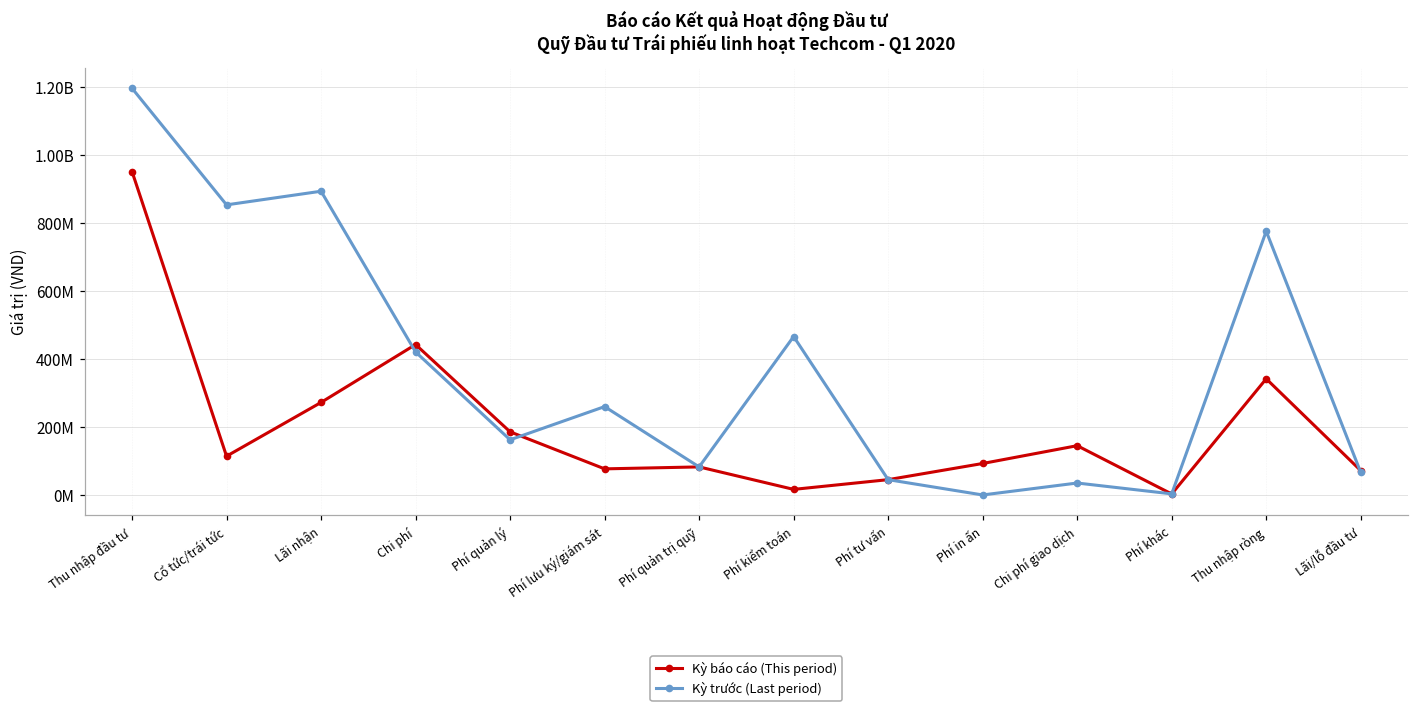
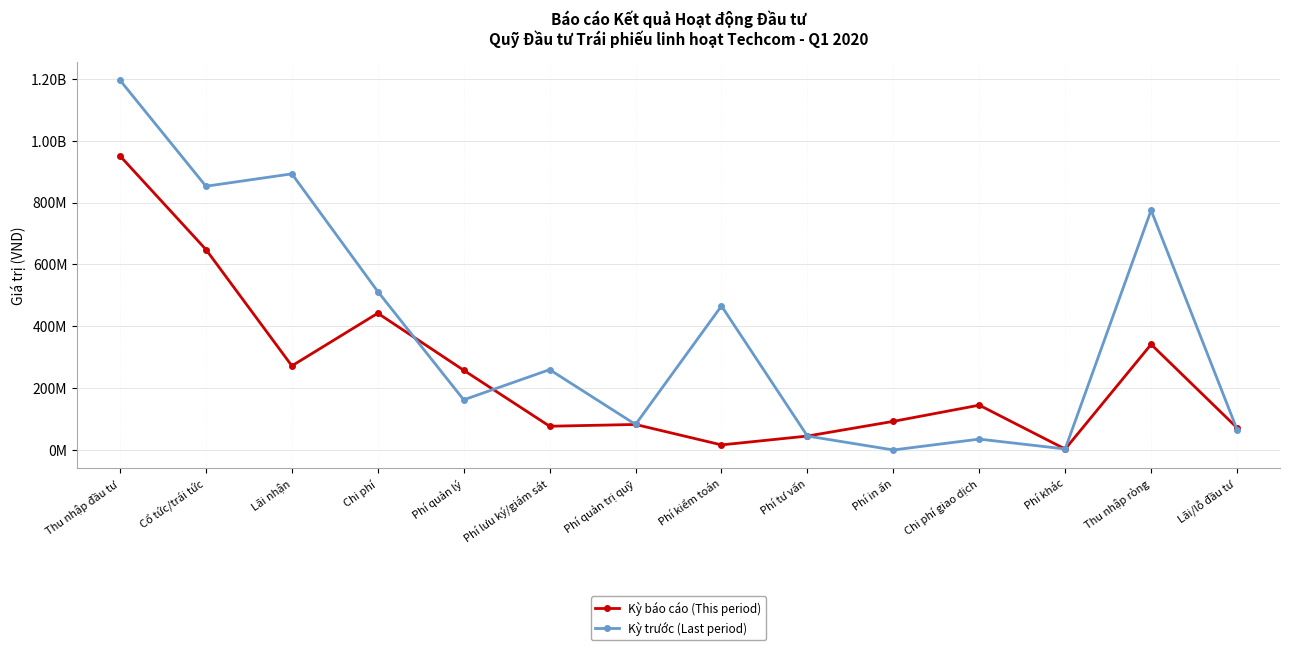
Kỳ báo cáo (This period), Cổ tức/trái tức: 110000000 -> 650000000
Kỳ trước (Last period), Chi phí: 420000000 -> 510000000
Kỳ báo cáo (This period), Phí quản lý: 190000000 -> 260000000
